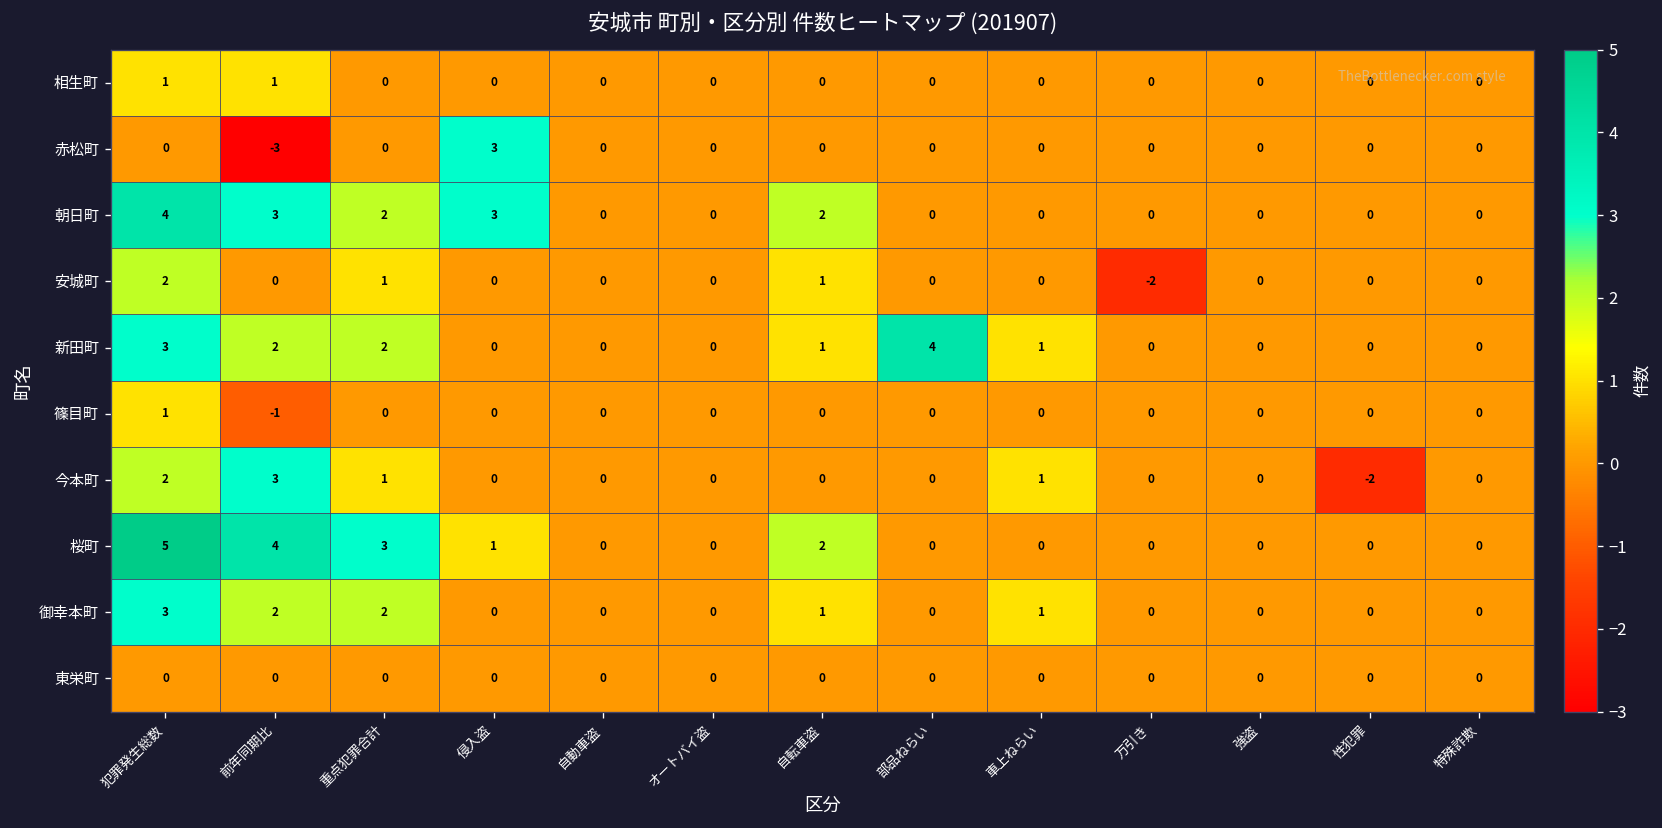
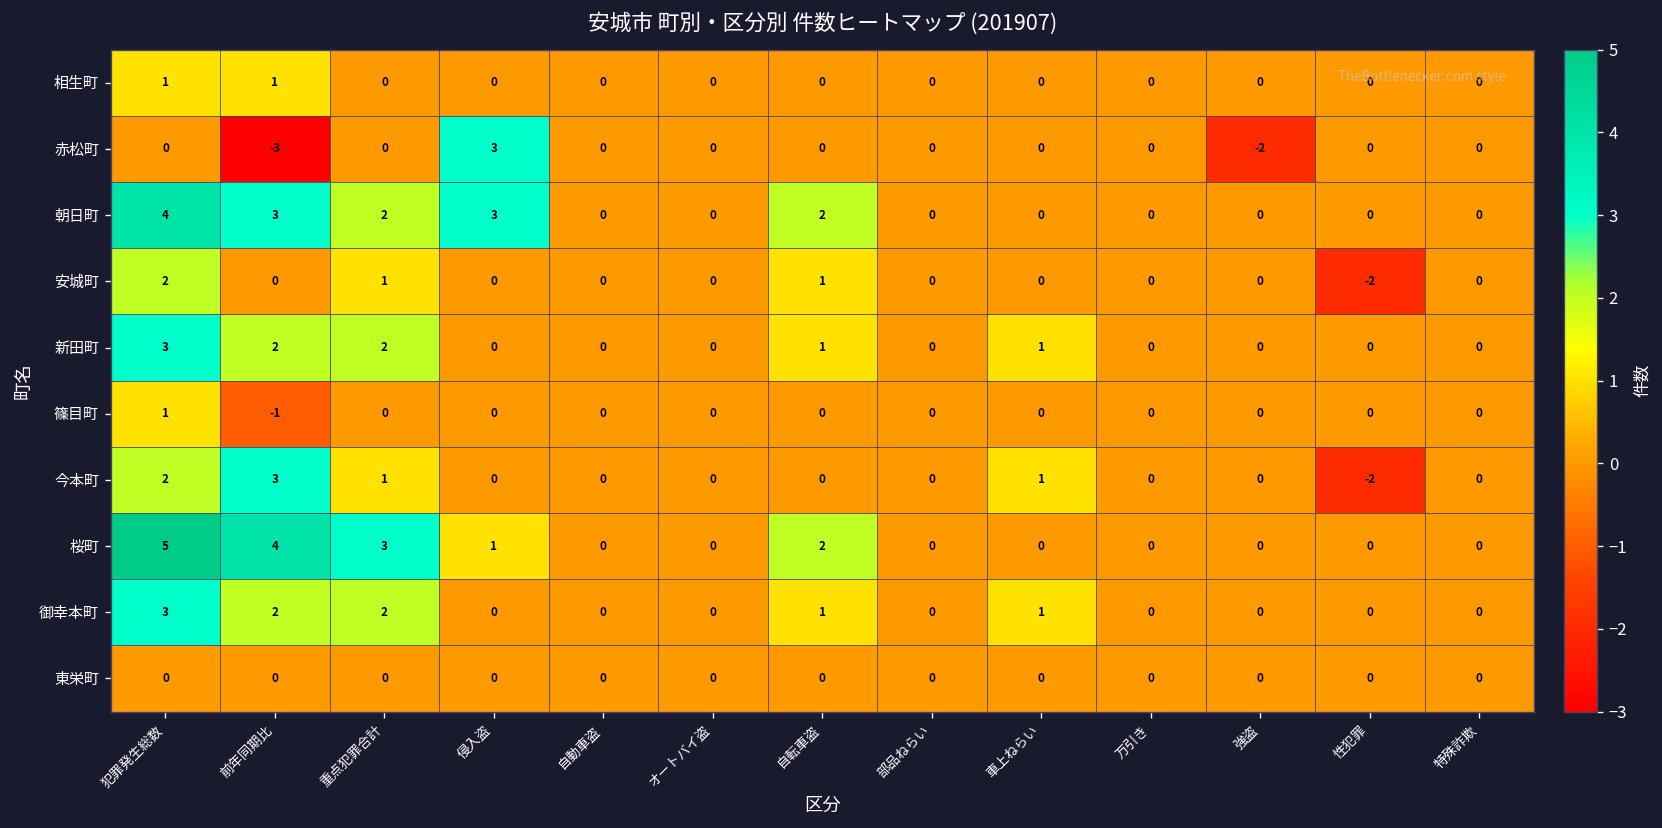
赤松町, 強盗: 0 -> -2
安城町, 万引き: -2 -> 0
安城町, 性犯罪: 0 -> -2
新田町, 部品ねらい: 4 -> 0
